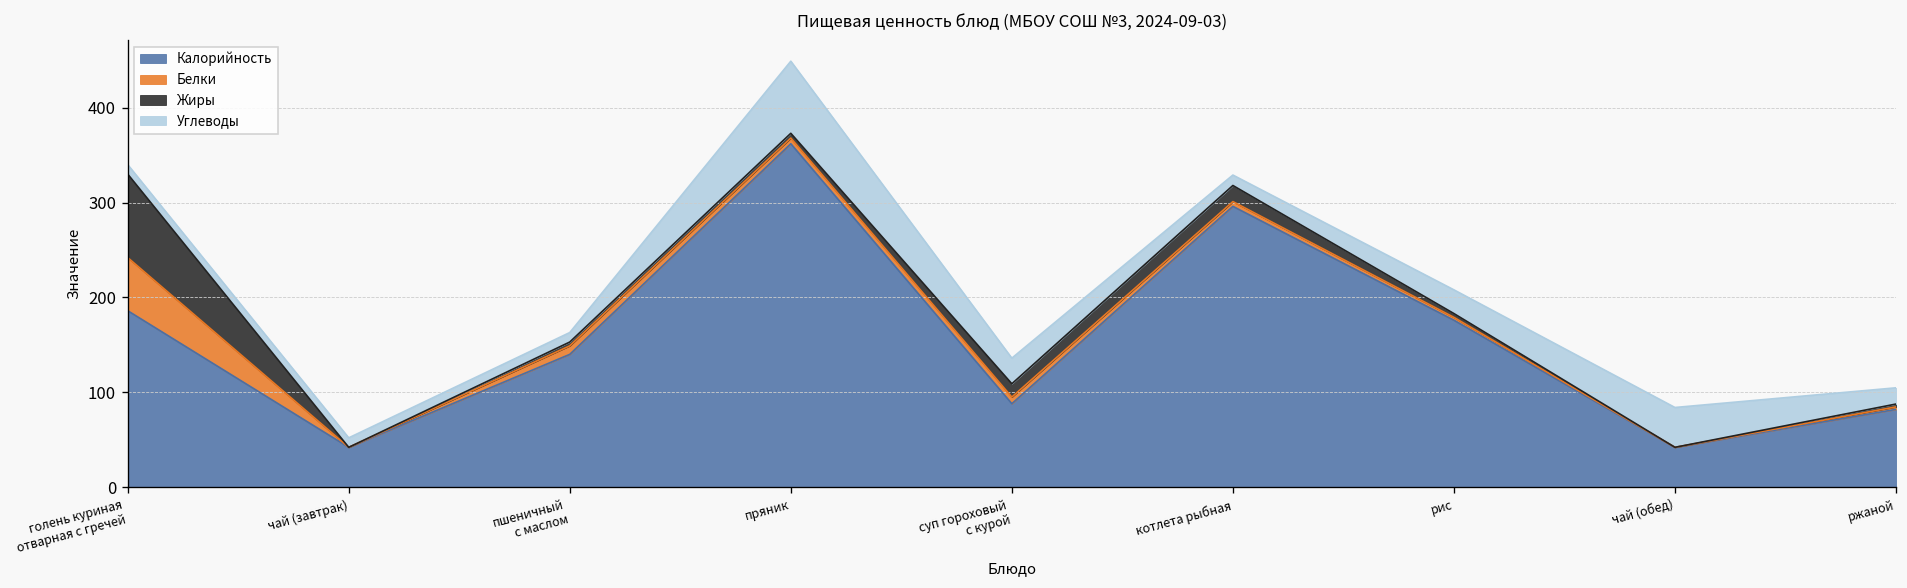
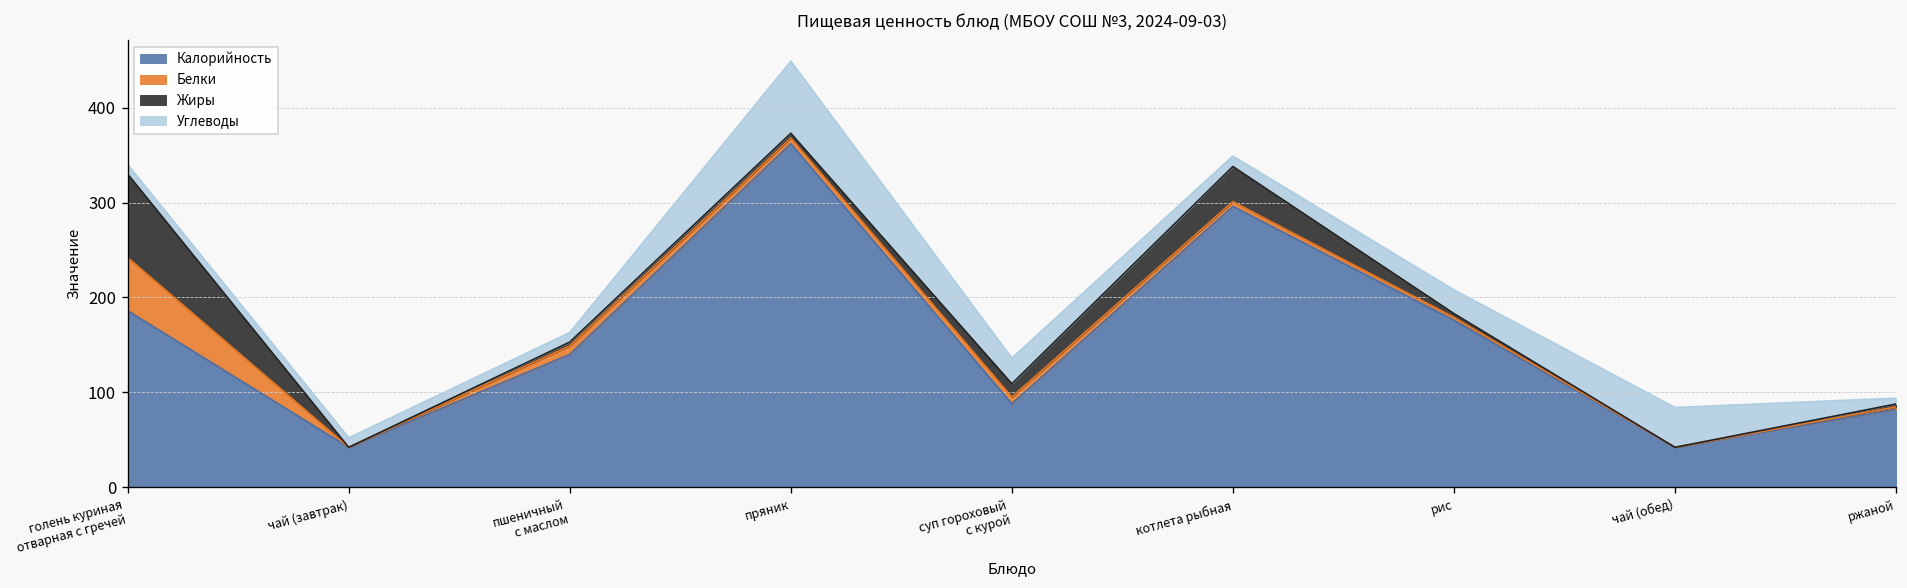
Жиры, котлета рыбная: 20 -> 40
Углеводы, ржаной: 20 -> 10
